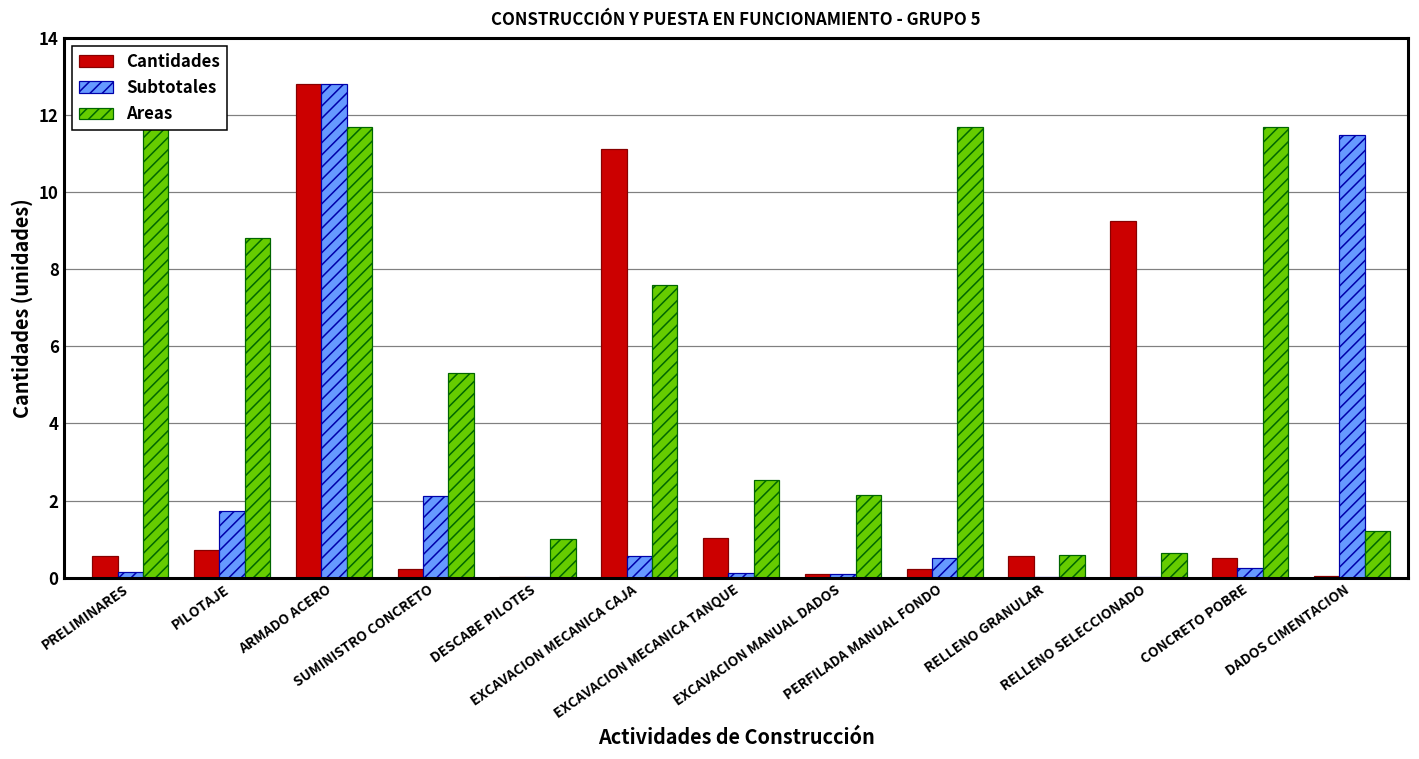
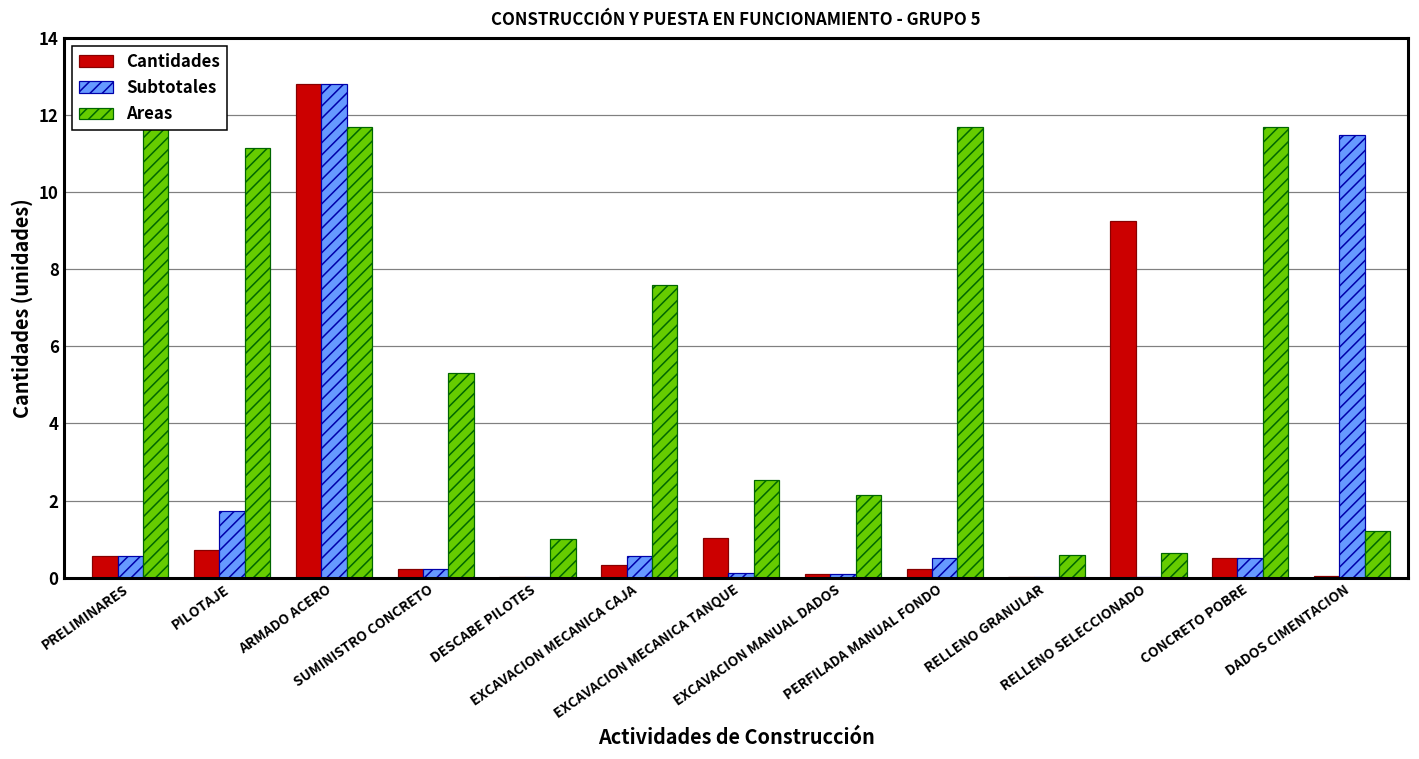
Subtotales, PRELIMINARES: 0.2 -> 0.6
Areas, PILOTAJE: 8.8 -> 11.1
Subtotales, SUMINISTRO CONCRETO: 2.1 -> 0.2
Cantidades, EXCAVACION MECANICA CAJA: 11.1 -> 0.3
Cantidades, RELLENO GRANULAR: 0.6 -> 0.0
Subtotales, CONCRETO POBRE: 0.2 -> 0.5
